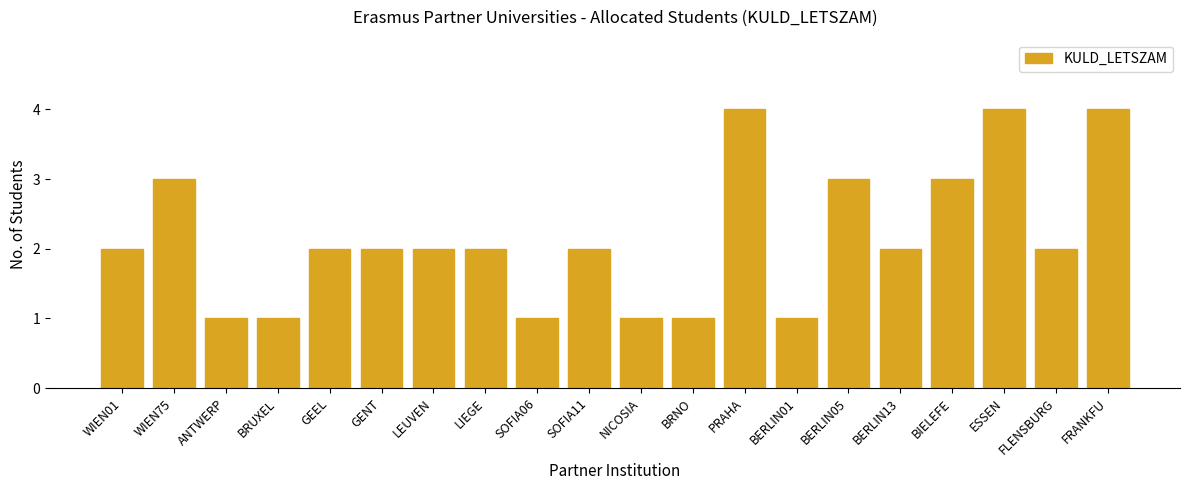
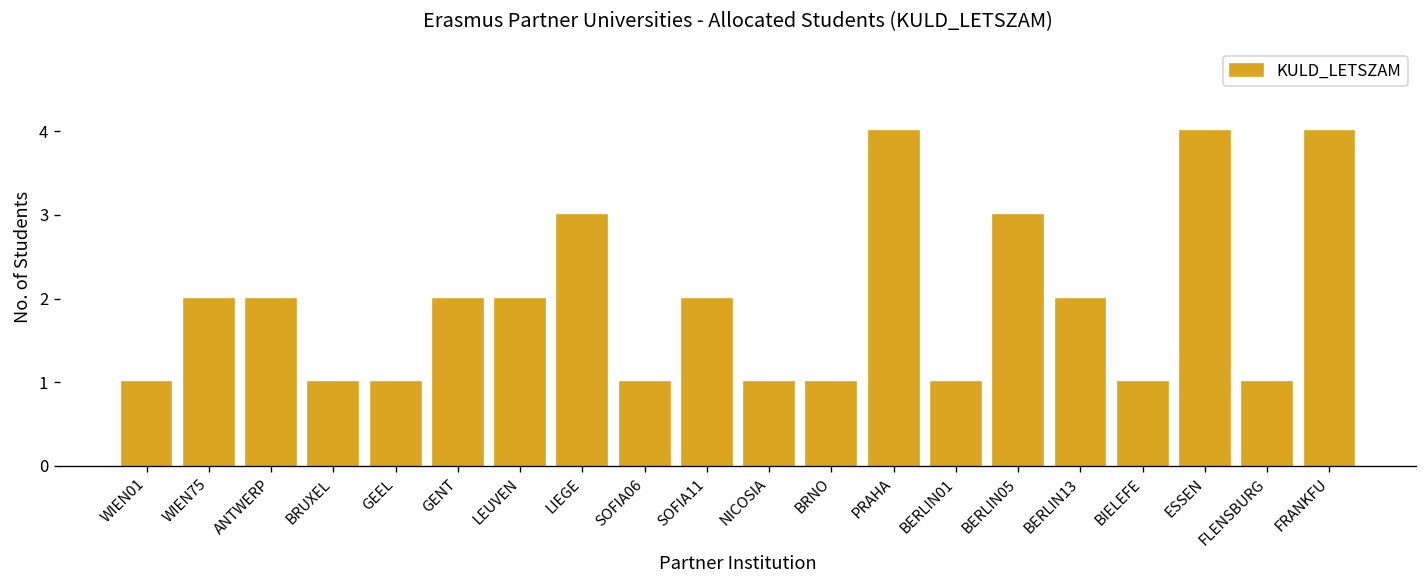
WIEN01: 2 -> 1
WIEN75: 3 -> 2
ANTWERP: 1 -> 2
GEEL: 2 -> 1
LIEGE: 2 -> 3
BIELEFE: 3 -> 1
FLENSBURG: 2 -> 1
